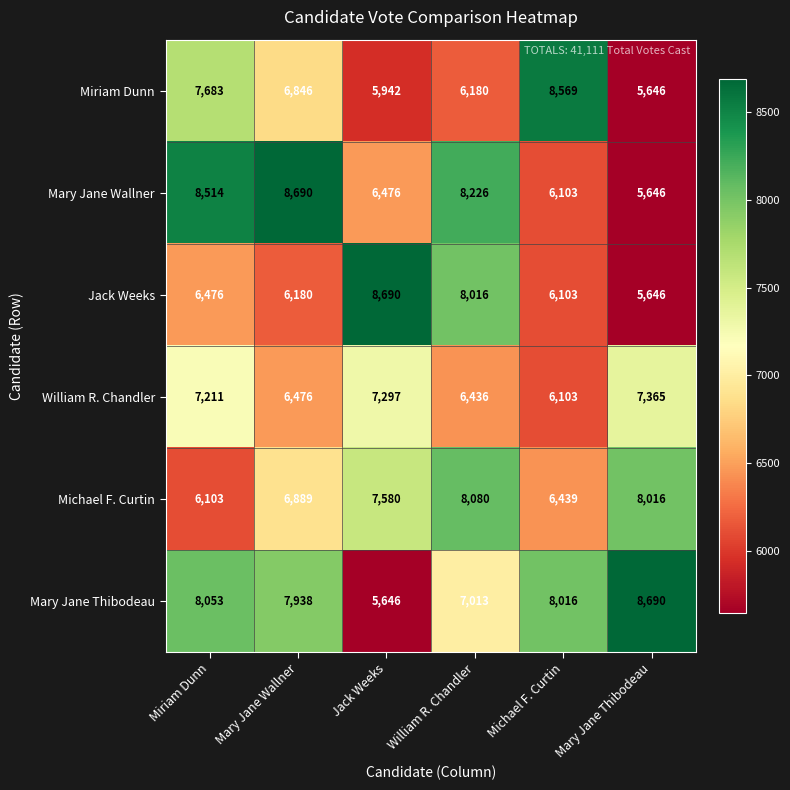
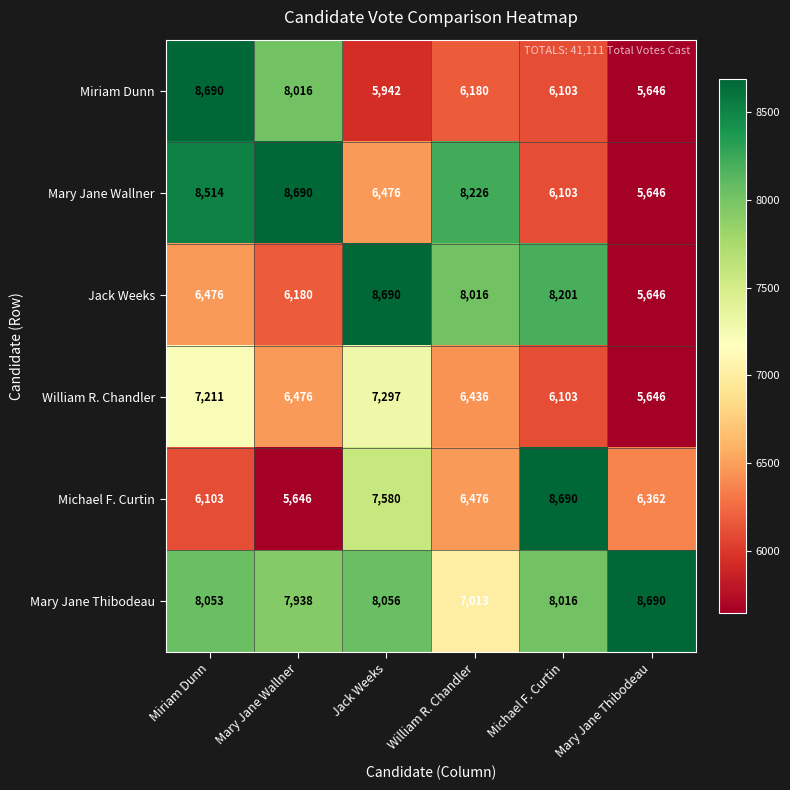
Miriam Dunn, Miriam Dunn: 7,683 -> 8,690
Miriam Dunn, Mary Jane Wallner: 6,846 -> 8,016
Miriam Dunn, Michael F. Curtin: 8,569 -> 6,103
Jack Weeks, Michael F. Curtin: 6,103 -> 8,201
William R. Chandler, Mary Jane Thibodeau: 7,365 -> 5,646
Michael F. Curtin, Mary Jane Wallner: 6,889 -> 5,646
Michael F. Curtin, William R. Chandler: 8,080 -> 6,476
Michael F. Curtin, Michael F. Curtin: 6,439 -> 8,690
Michael F. Curtin, Mary Jane Thibodeau: 8,016 -> 6,362
Mary Jane Thibodeau, Jack Weeks: 5,646 -> 8,056
